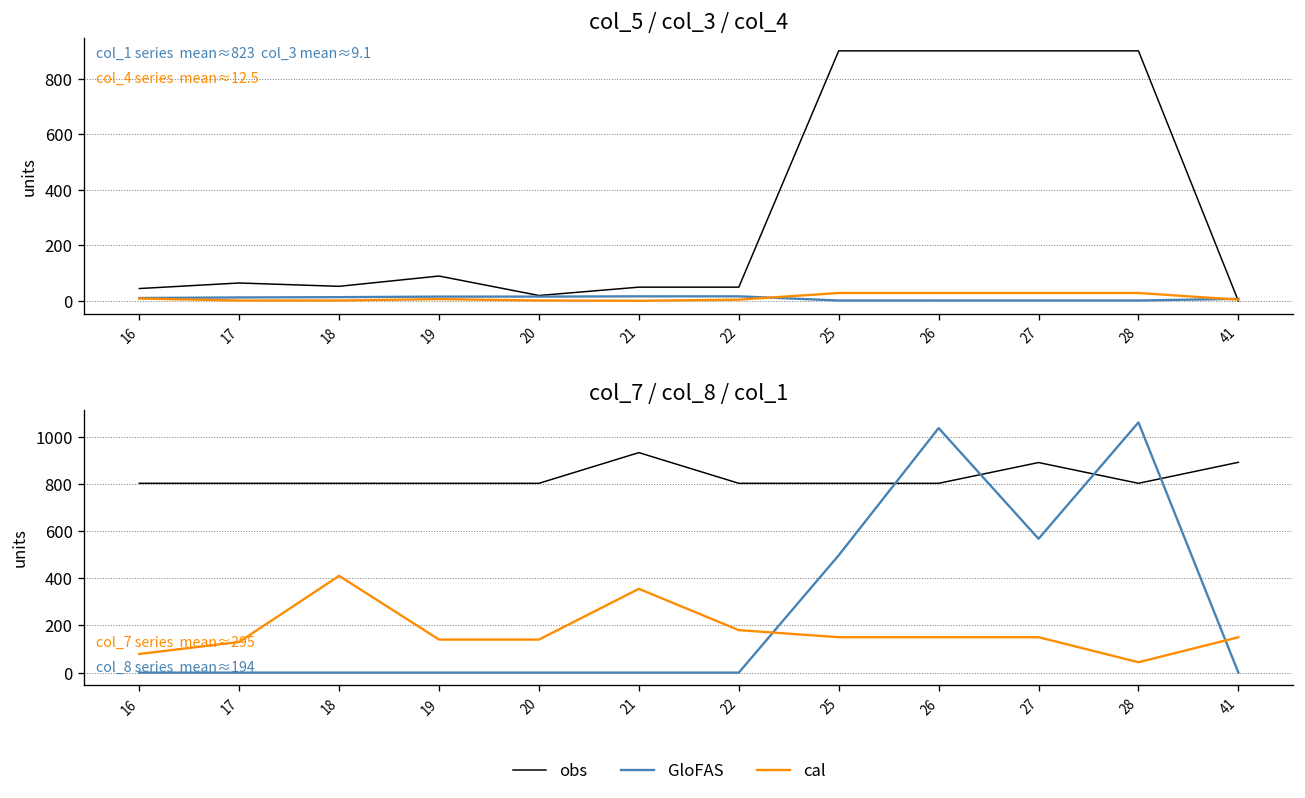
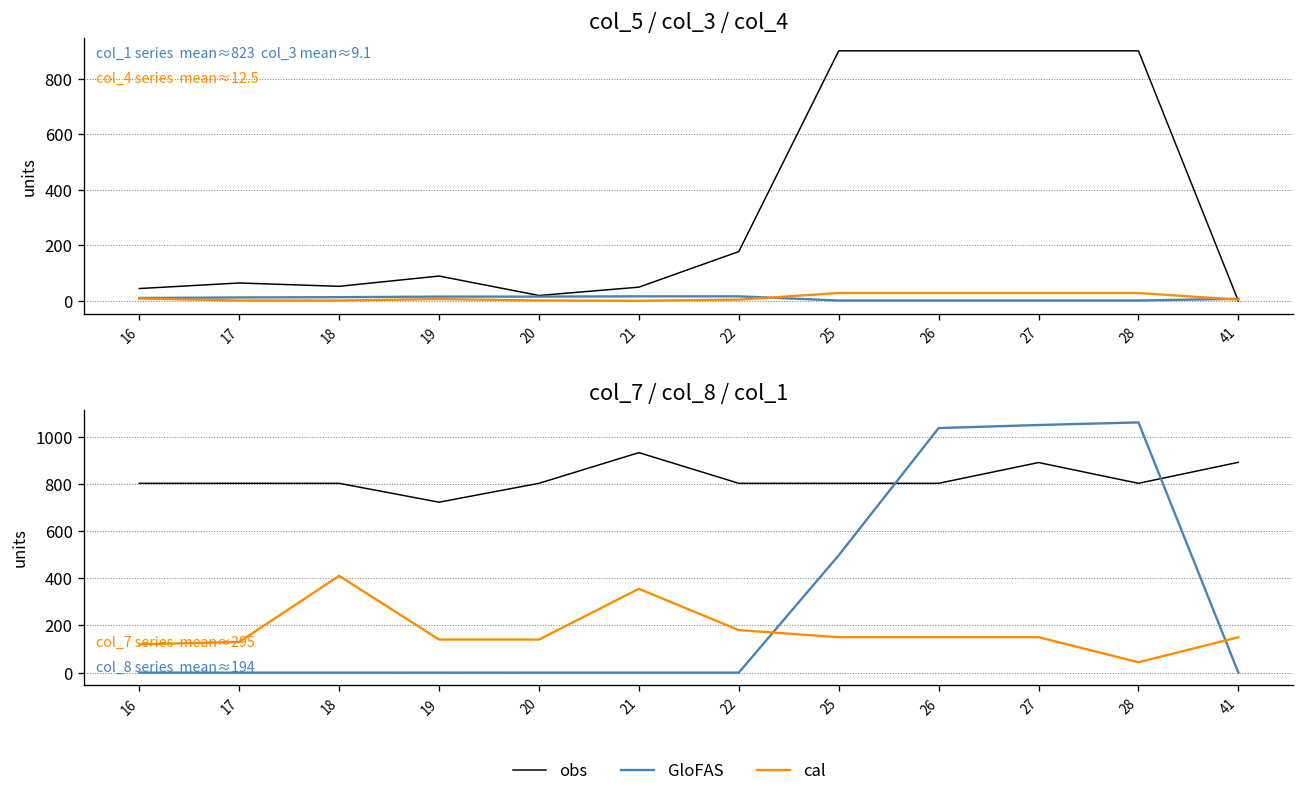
col_5 / col_3 / col_4, obs, 22: 50 -> 180
col_7 / col_8 / col_1, cal, 16: 80 -> 120
col_7 / col_8 / col_1, obs, 19: 800 -> 720
col_7 / col_8 / col_1, GloFAS, 27: 570 -> 1050
